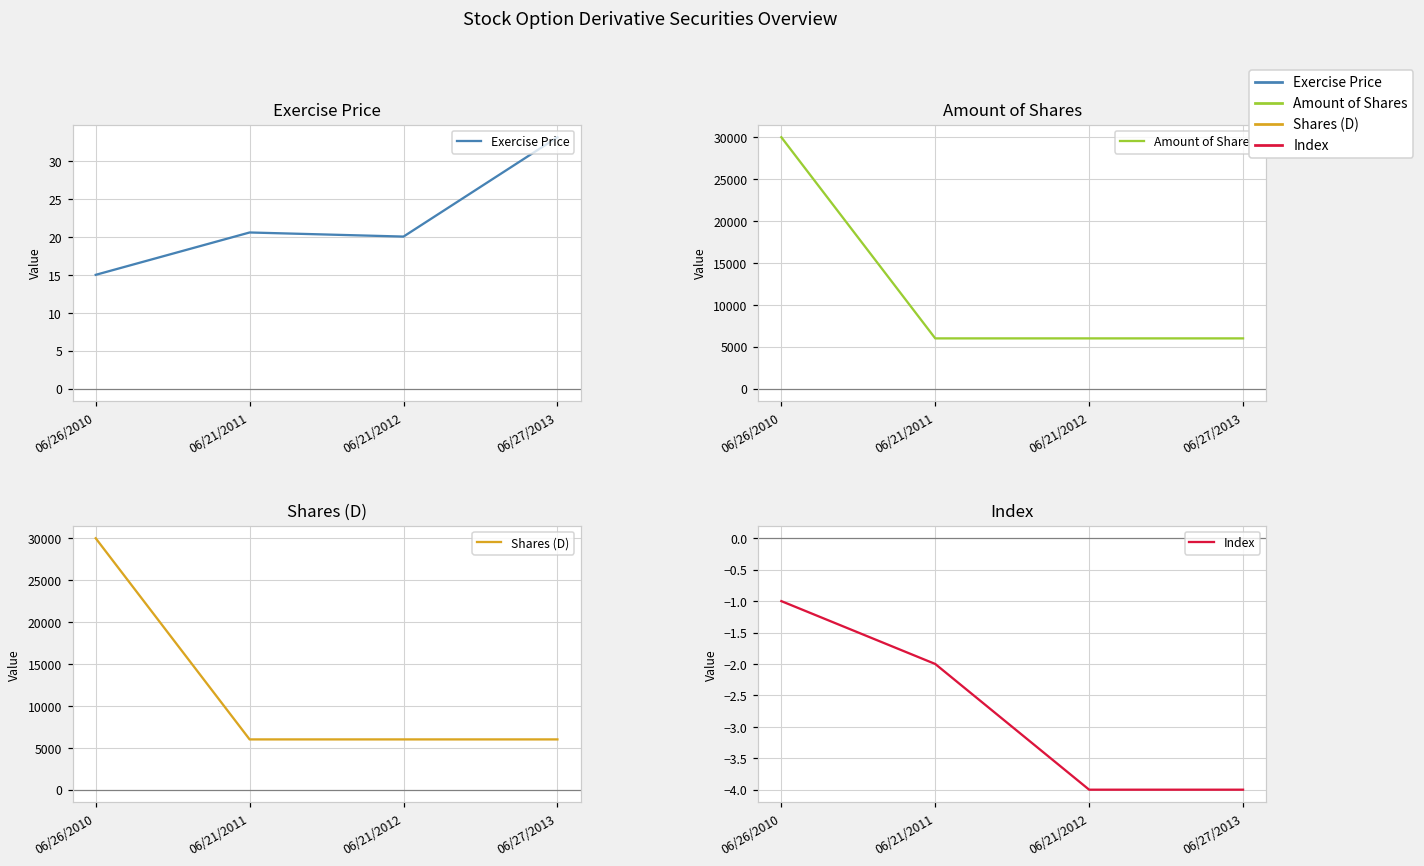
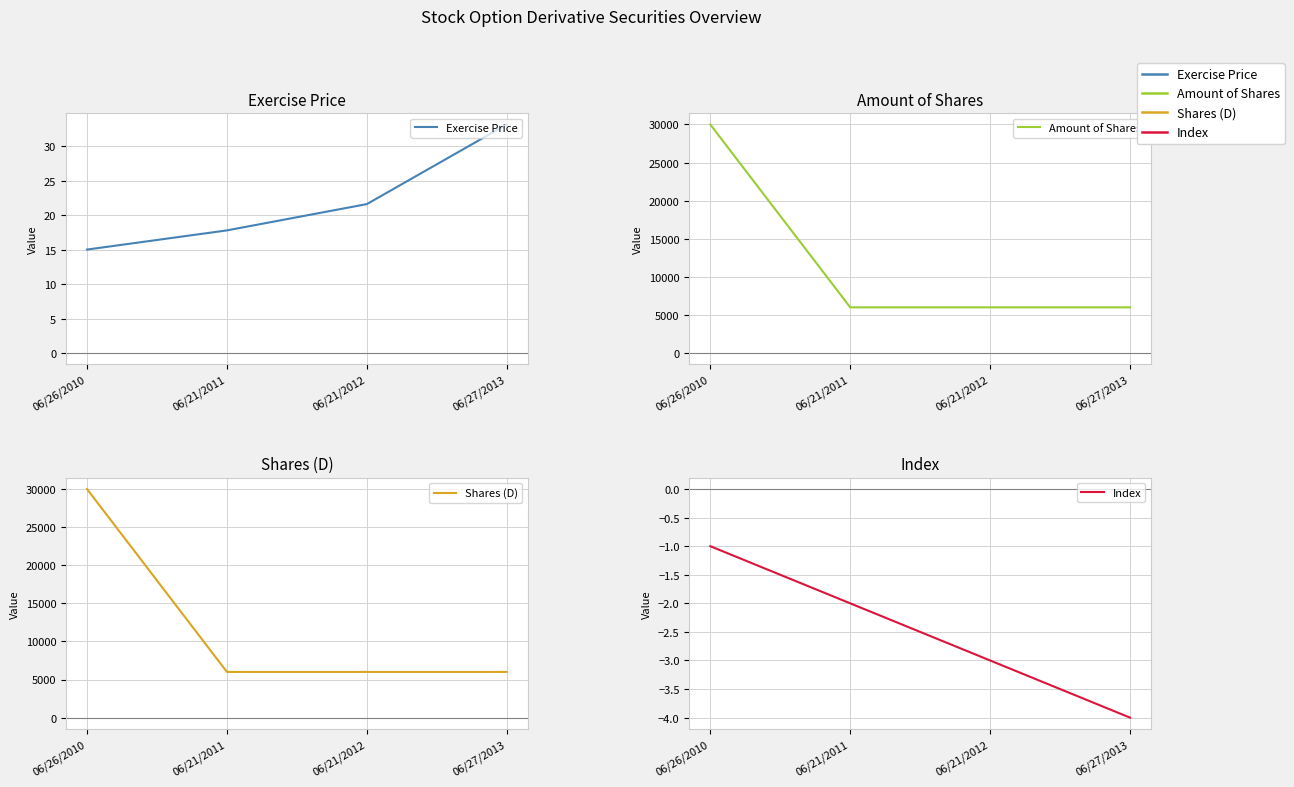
Exercise Price, 06/21/2011: 21 -> 18
Exercise Price, 06/21/2012: 20 -> 22
Index, 06/21/2012: -4 -> -3
